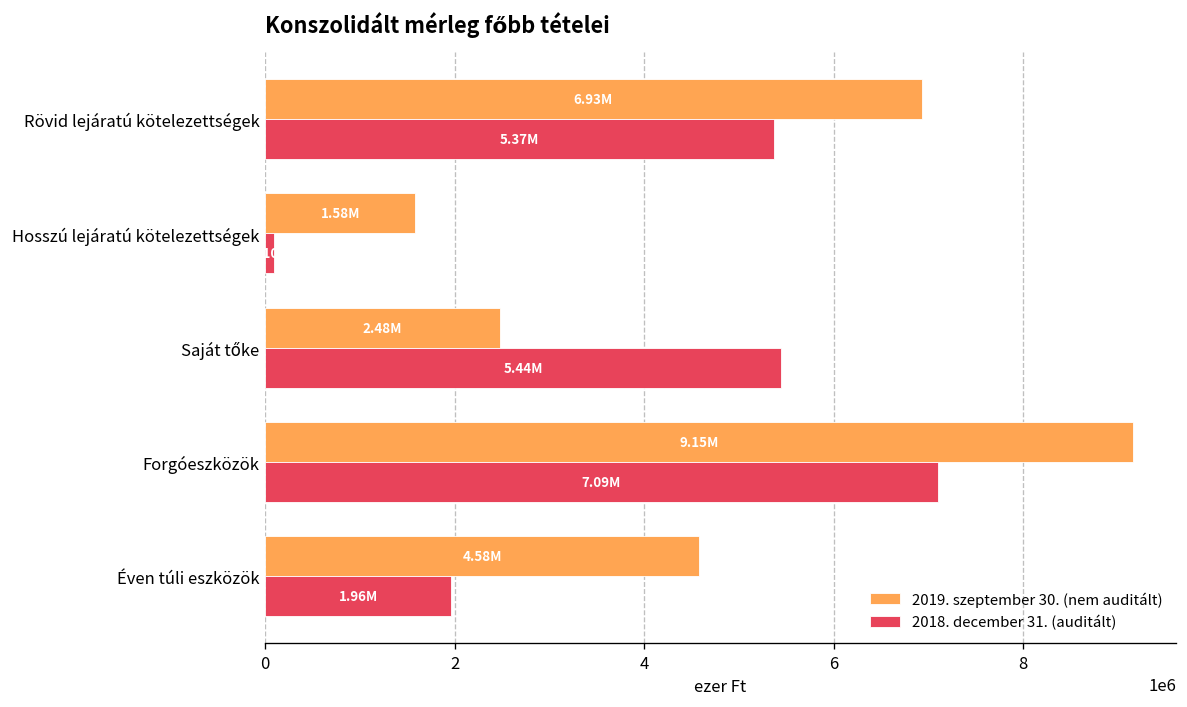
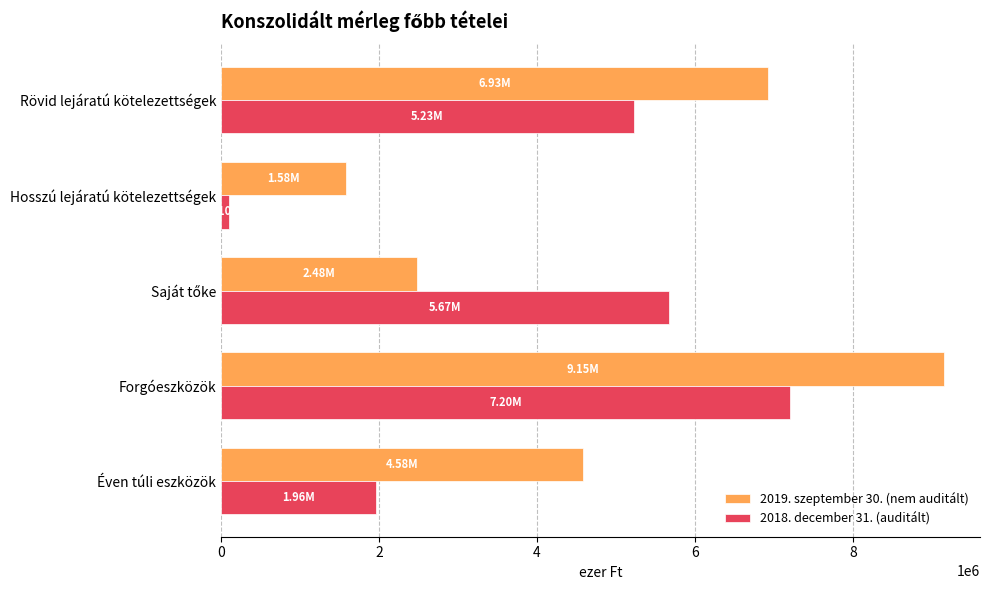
2018. december 31. (auditált), Rövid lejáratú kötelezettségek: 5.37M -> 5.23M
2018. december 31. (auditált), Saját tőke: 5.44M -> 5.67M
2018. december 31. (auditált), Forgóeszközök: 7.09M -> 7.20M
